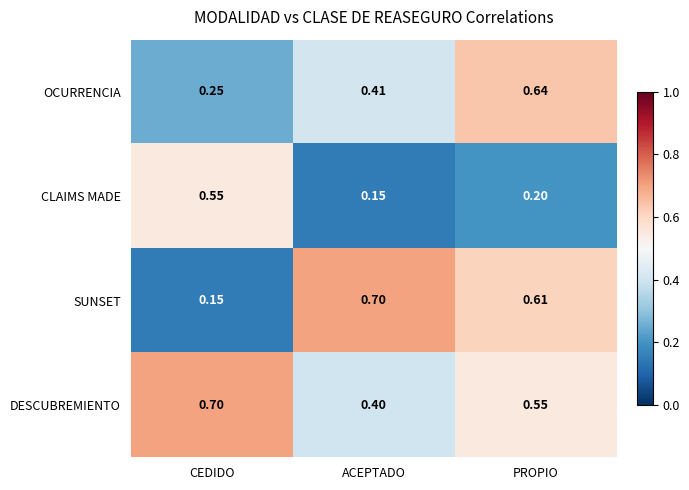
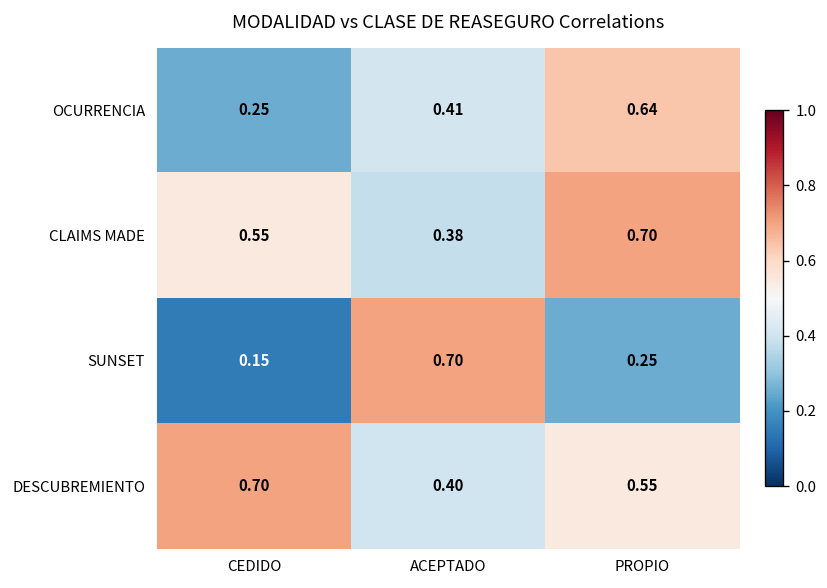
CLAIMS MADE, ACEPTADO: 0.15 -> 0.38
CLAIMS MADE, PROPIO: 0.20 -> 0.70
SUNSET, PROPIO: 0.61 -> 0.25
